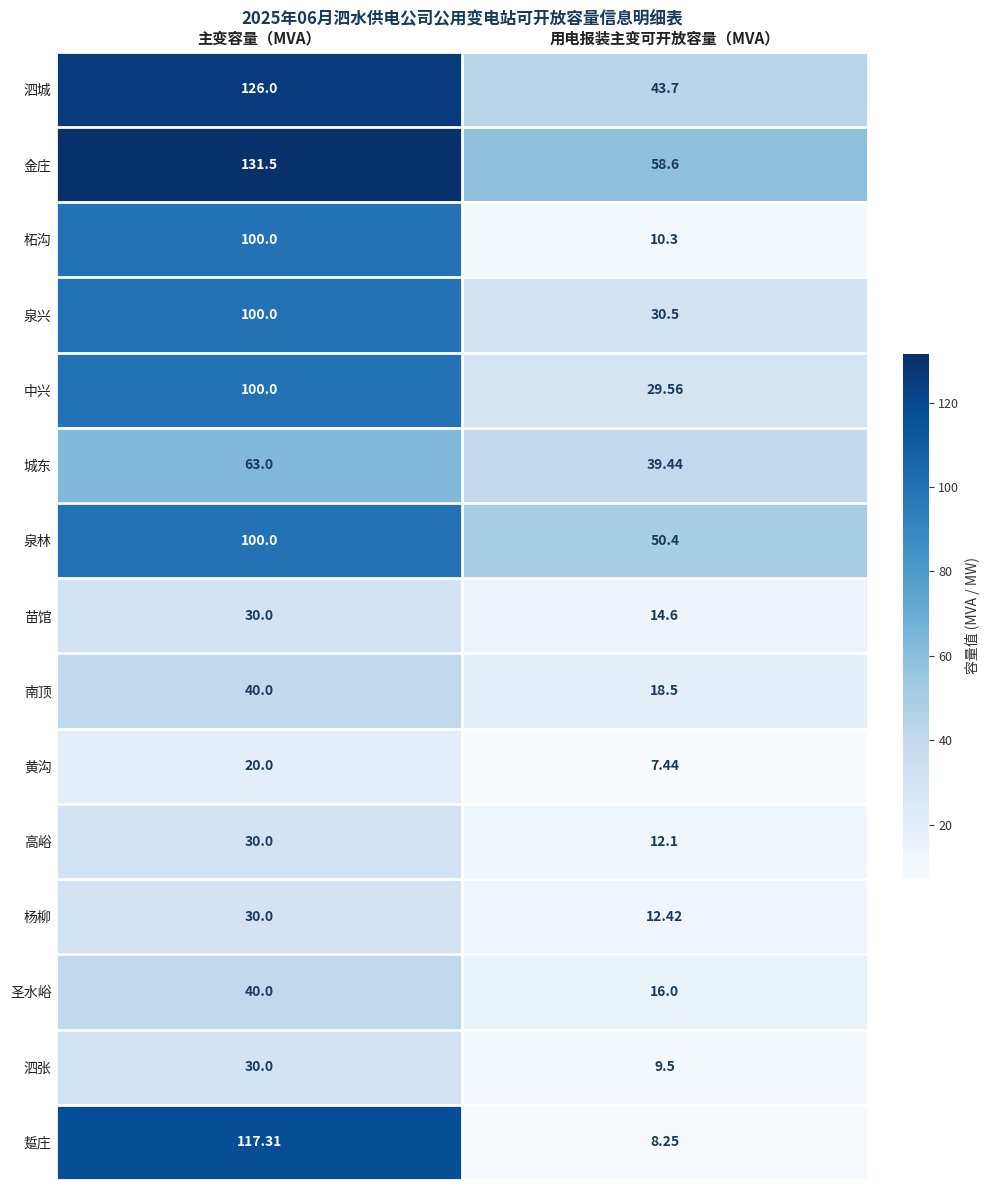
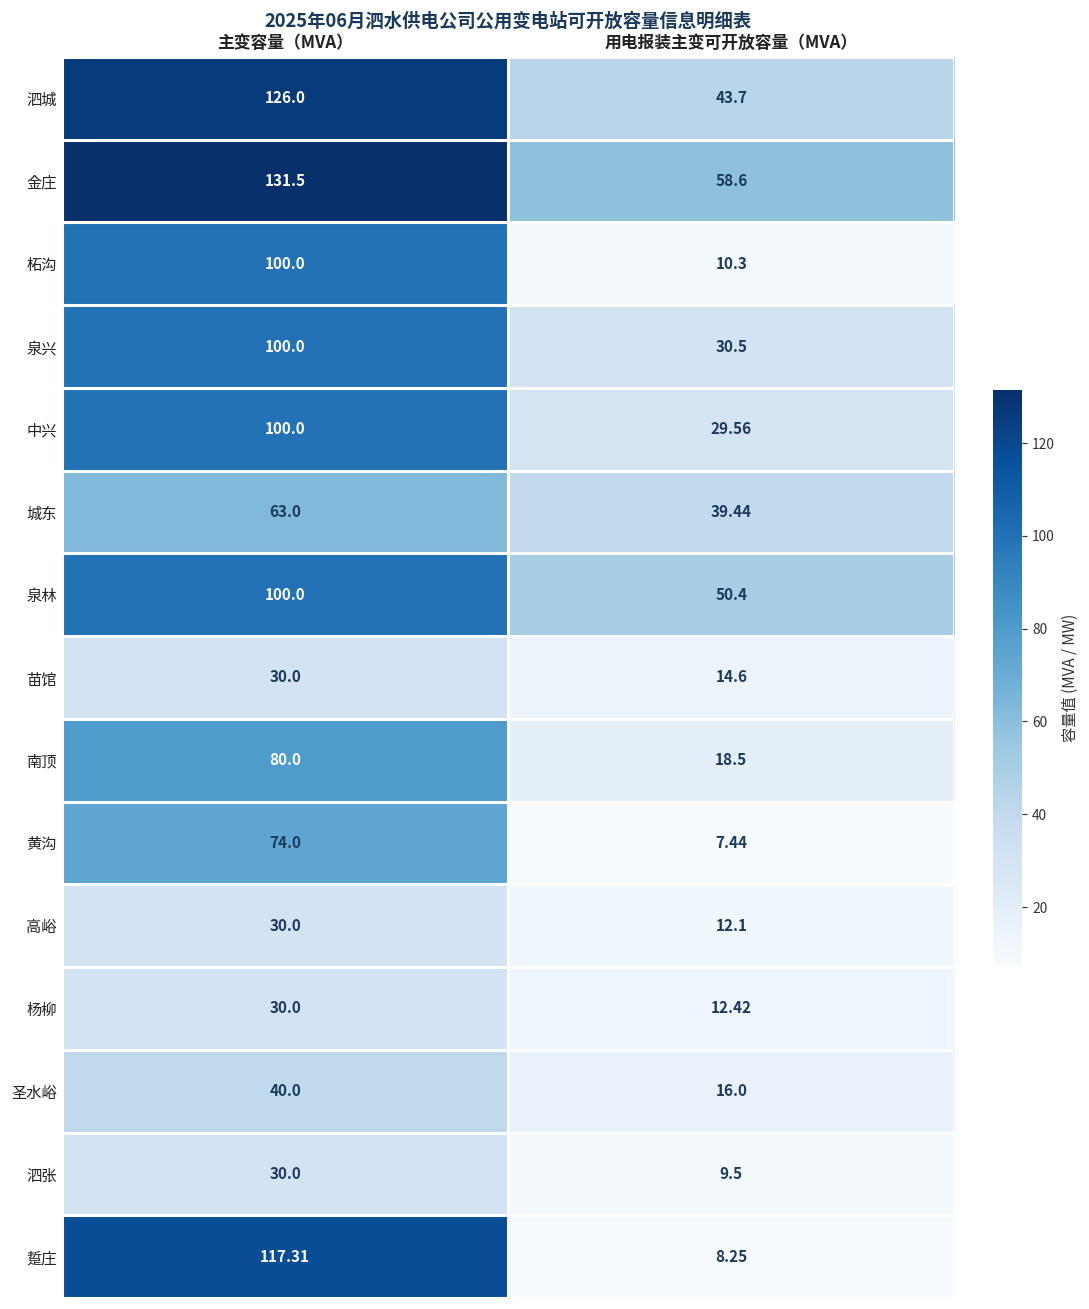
南顶, 主变容量（MVA）: 40.0 -> 80.0
黄沟, 主变容量（MVA）: 20.0 -> 74.0
